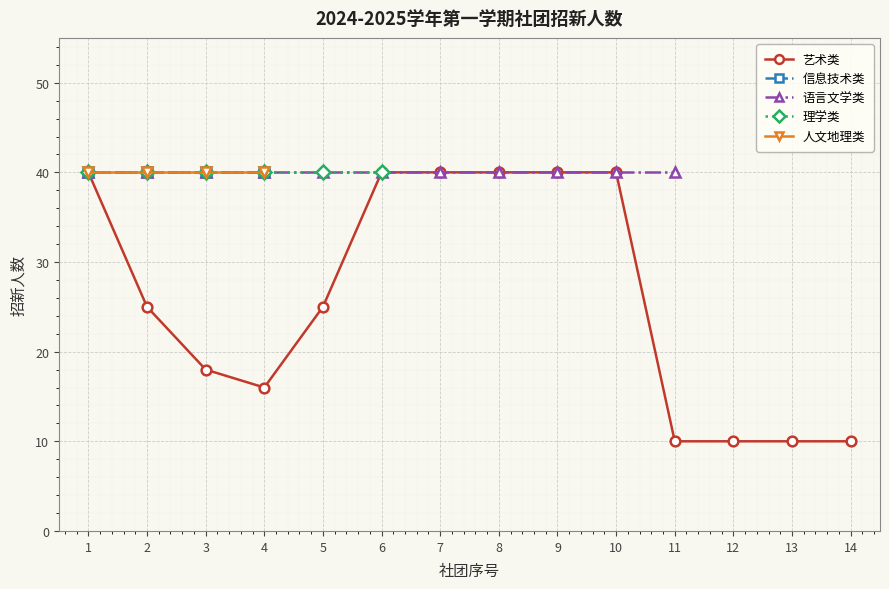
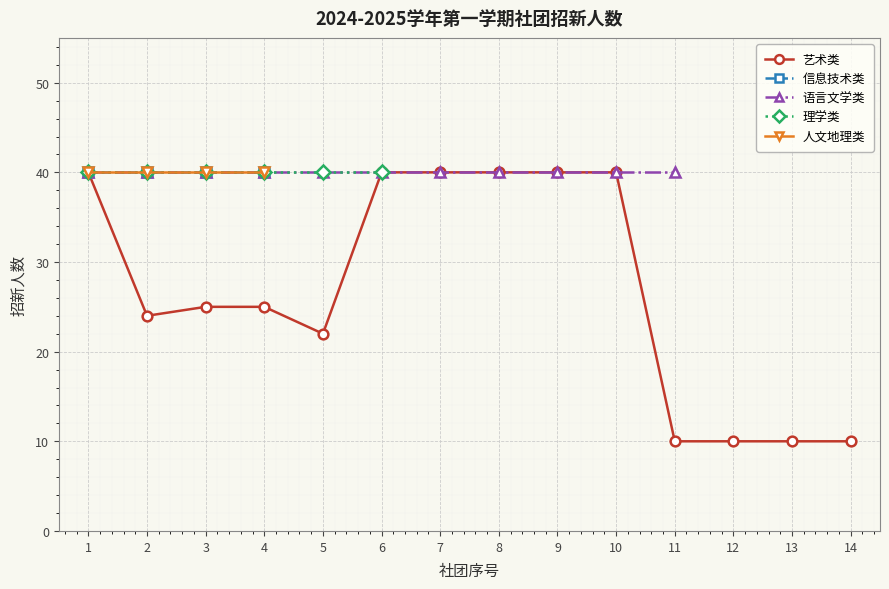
艺术类, 2: 25 -> 24
艺术类, 3: 18 -> 25
艺术类, 4: 16 -> 25
艺术类, 5: 25 -> 22
